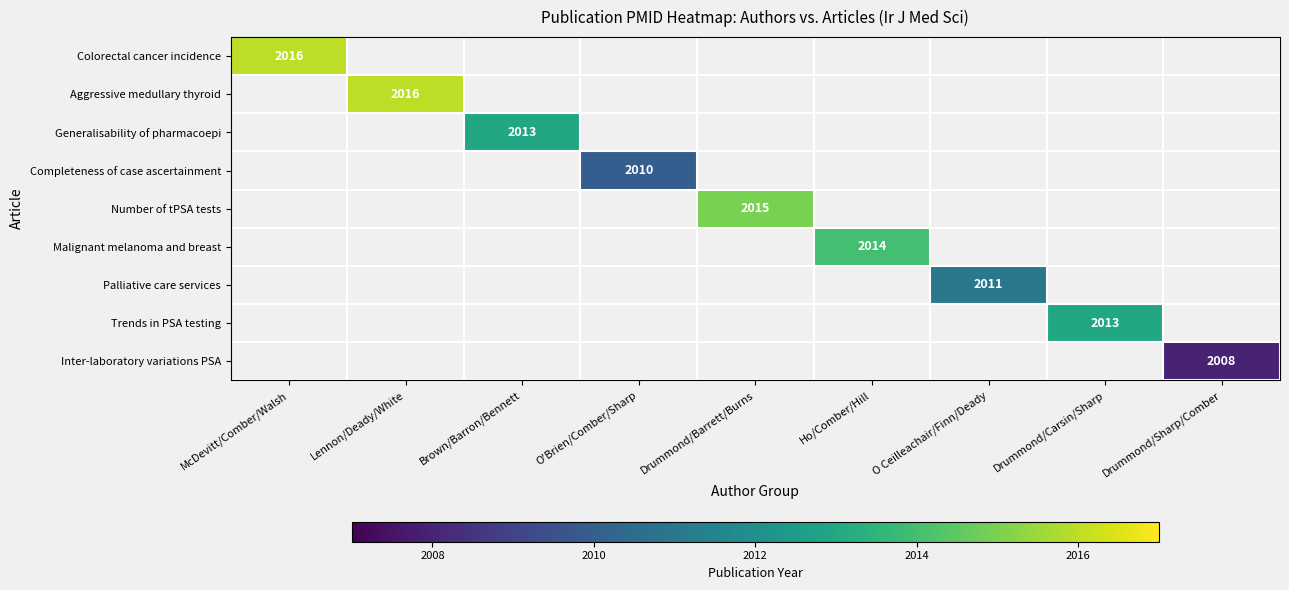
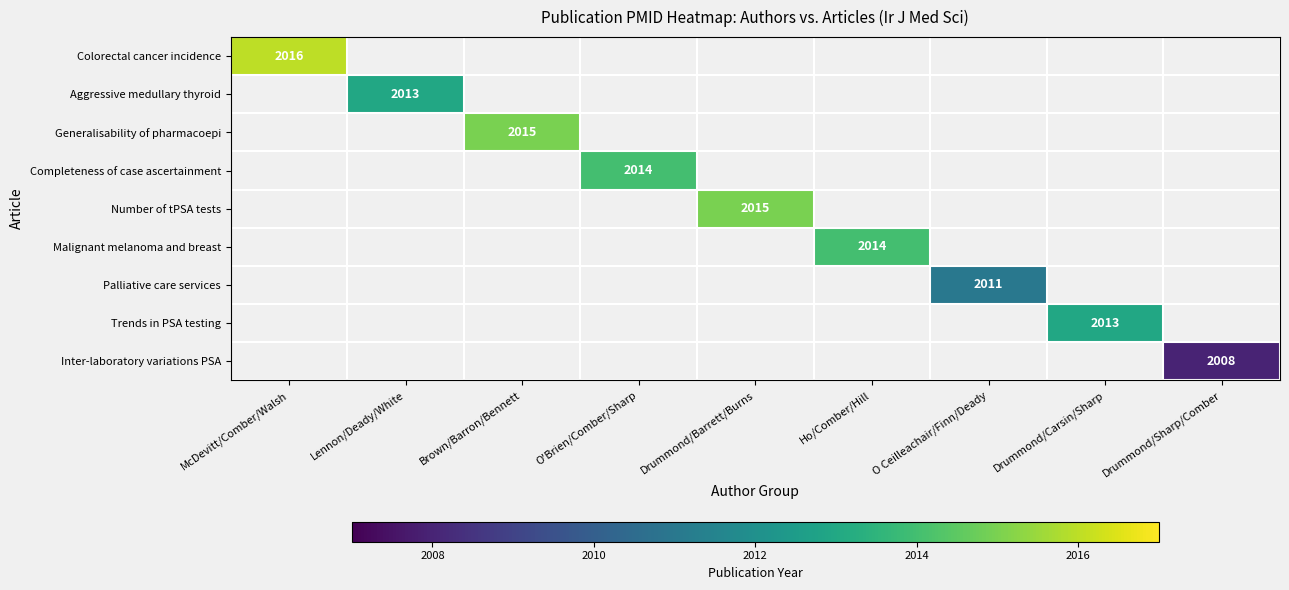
Aggressive medullary thyroid, Lennon/Deady/White: 2016 -> 2013
Generalisability of pharmacoepi, Brown/Barron/Bennett: 2013 -> 2015
Completeness of case ascertainment, O'Brien/Comber/Sharp: 2010 -> 2014
